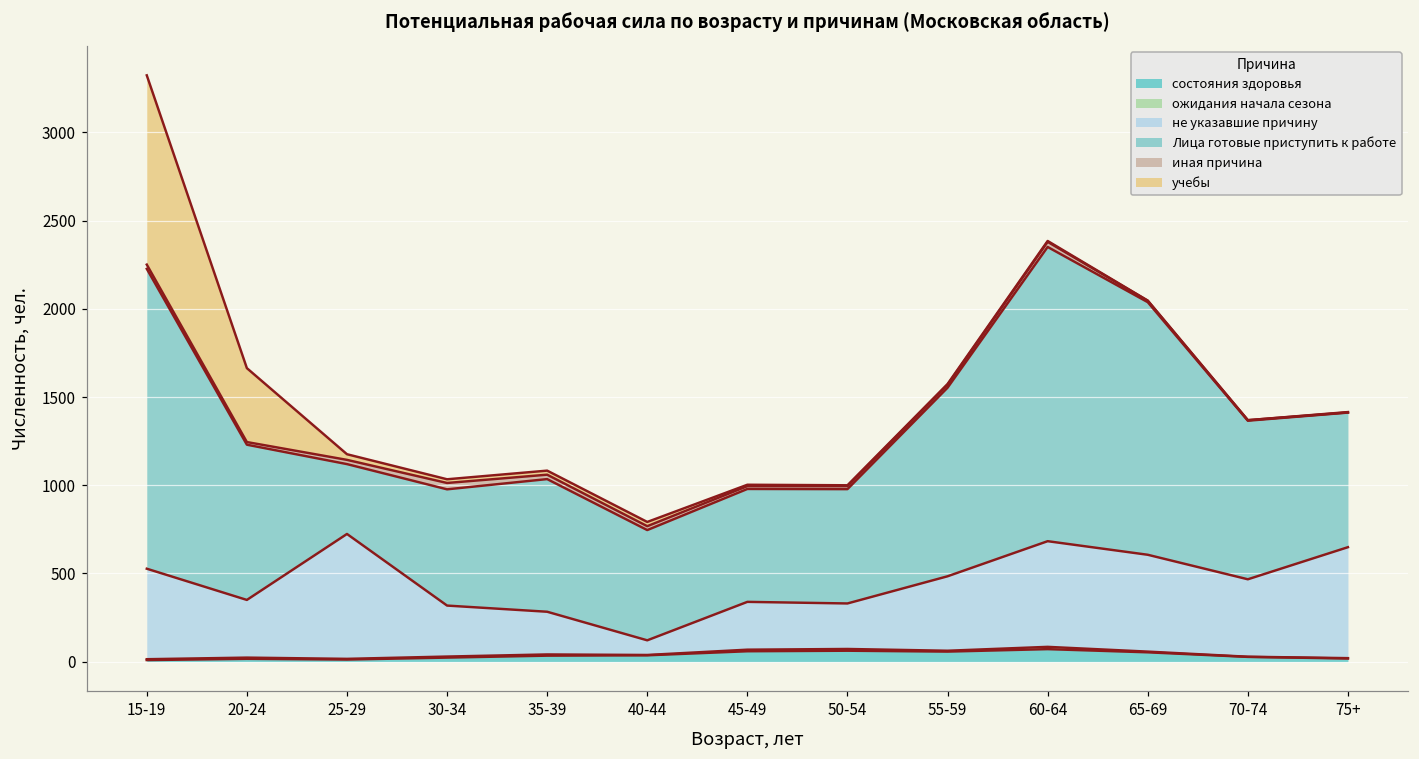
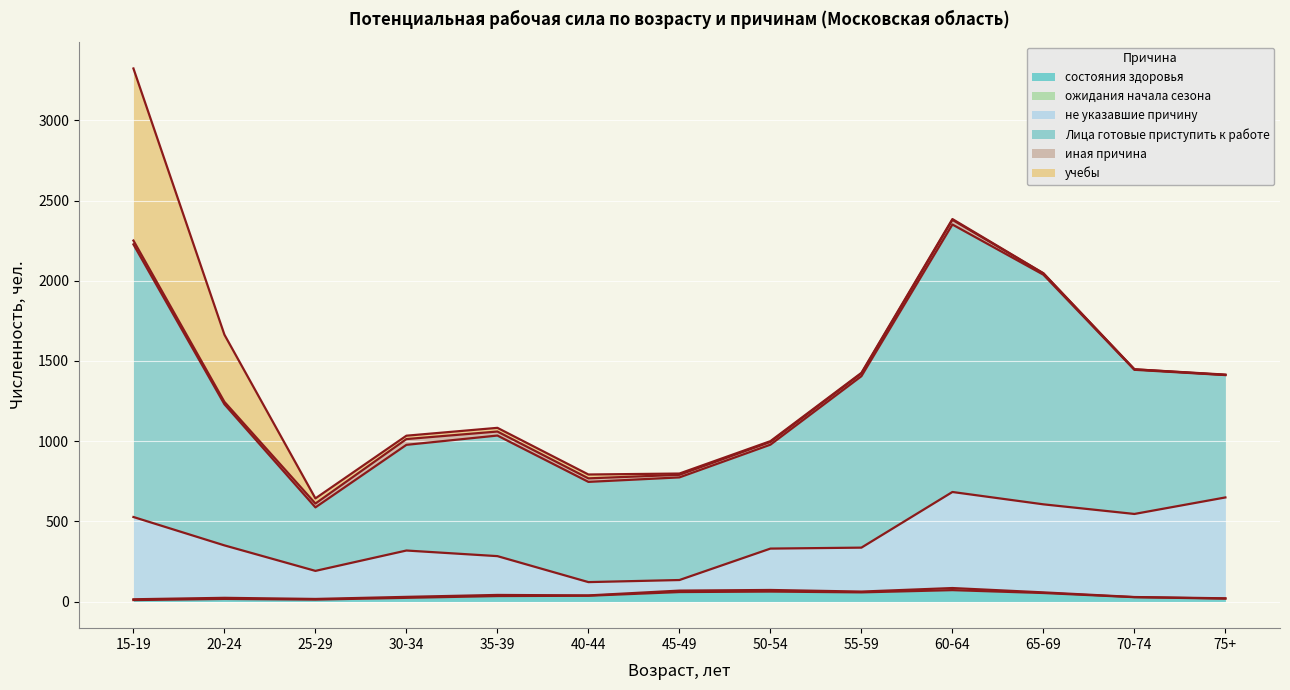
не указавшие причину, 25-29: 710 -> 180
не указавшие причину, 45-49: 270 -> 70
не указавшие причину, 55-59: 420 -> 270
не указавшие причину, 70-74: 440 -> 520
